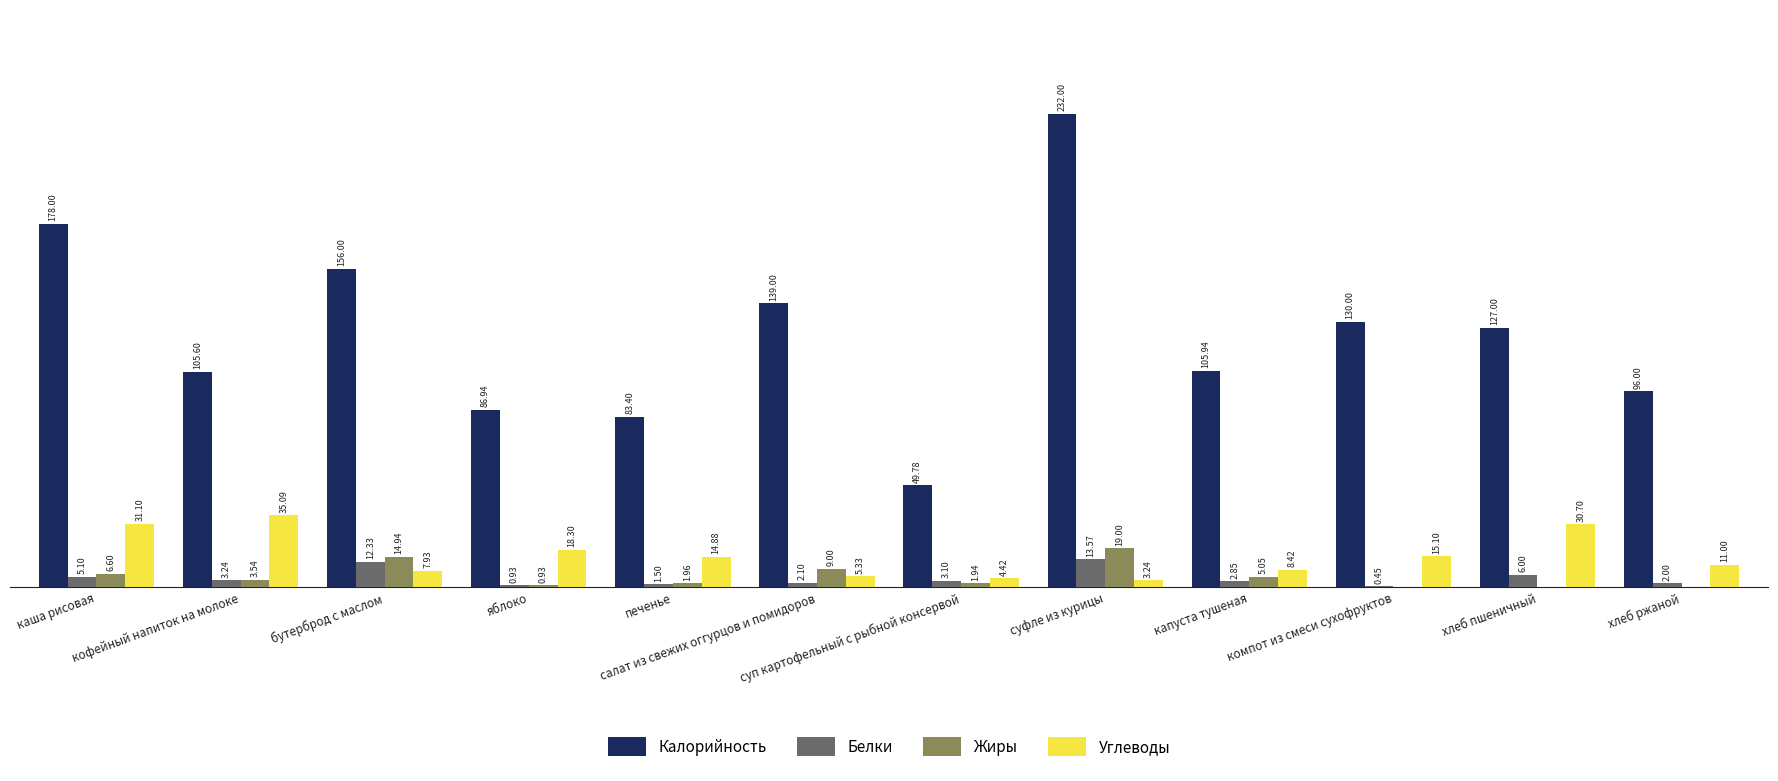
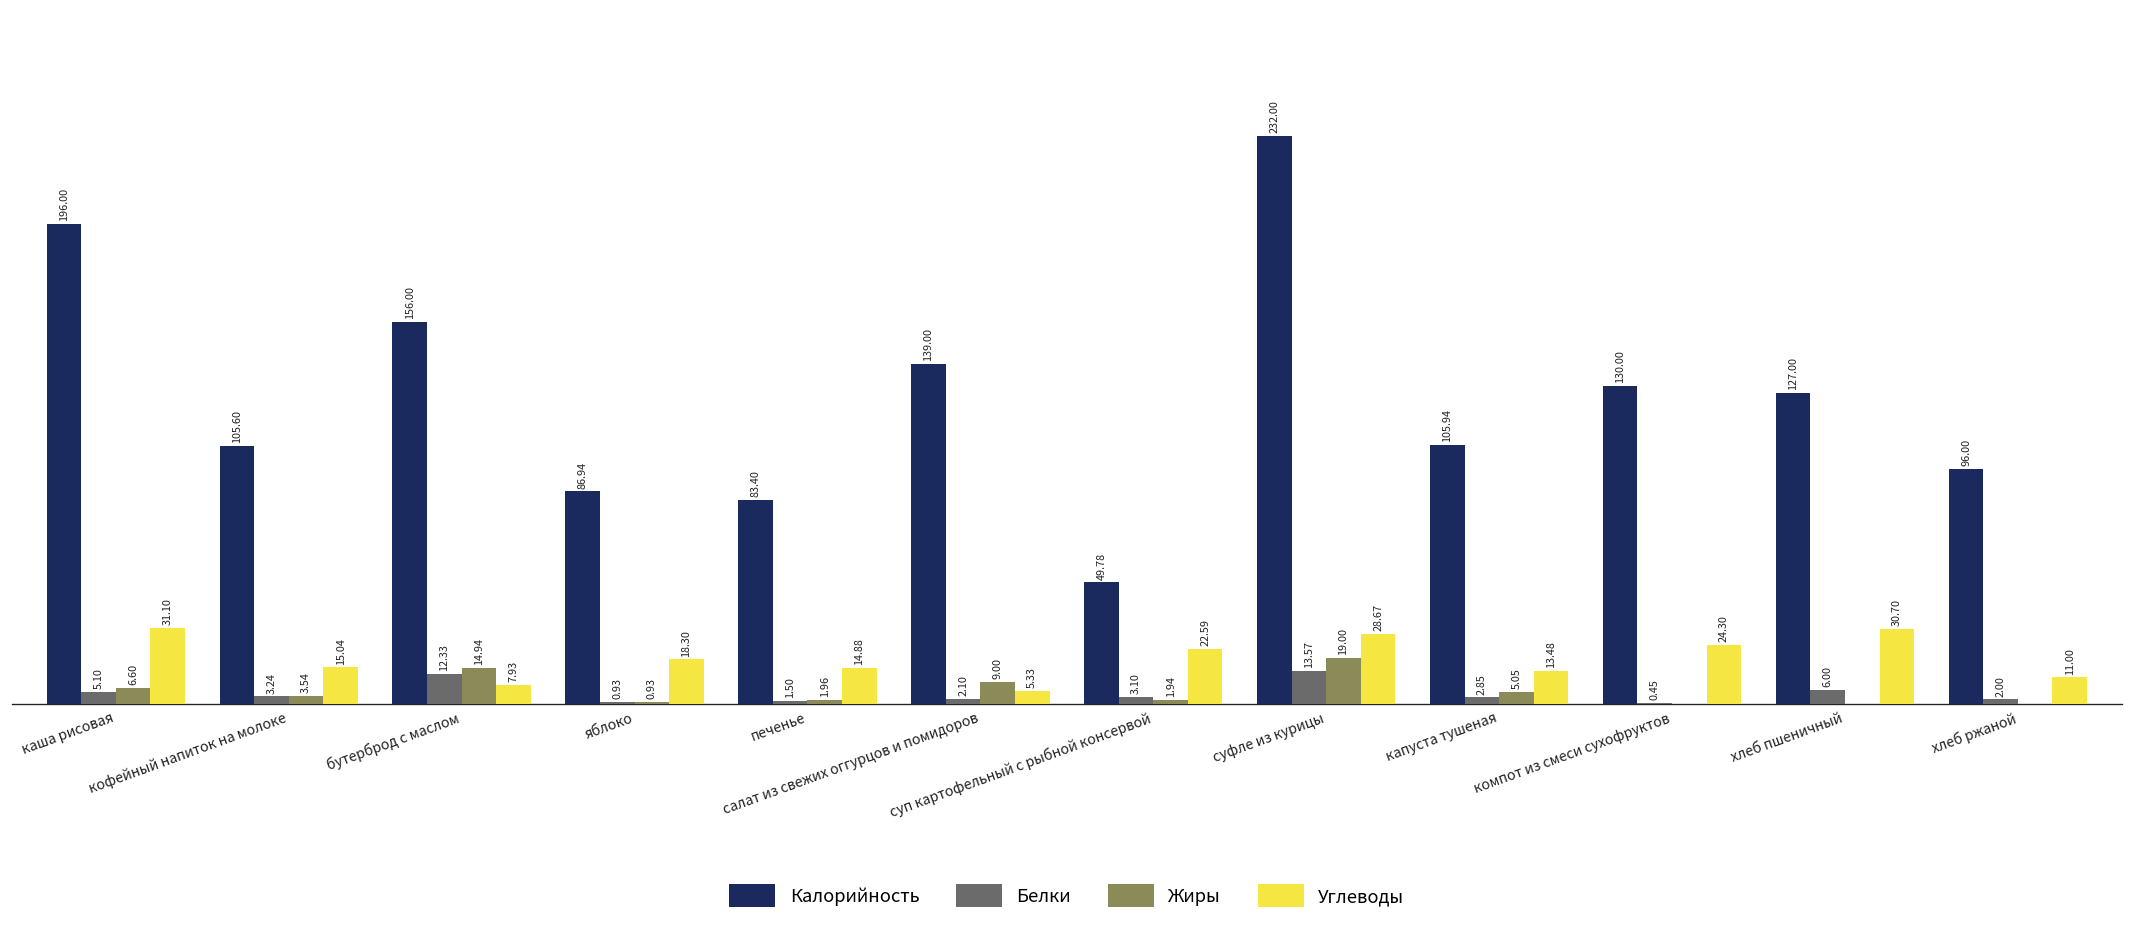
Калорийность, каша рисовая: 178.00 -> 196.00
Углеводы, кофейный напиток на молоке: 35.09 -> 15.04
Углеводы, суп картофельный с рыбной консервой: 4.42 -> 22.59
Углеводы, суфле из курицы: 3.24 -> 28.67
Углеводы, капуста тушеная: 8.42 -> 13.48
Углеводы, компот из смеси сухофруктов: 15.10 -> 24.30
